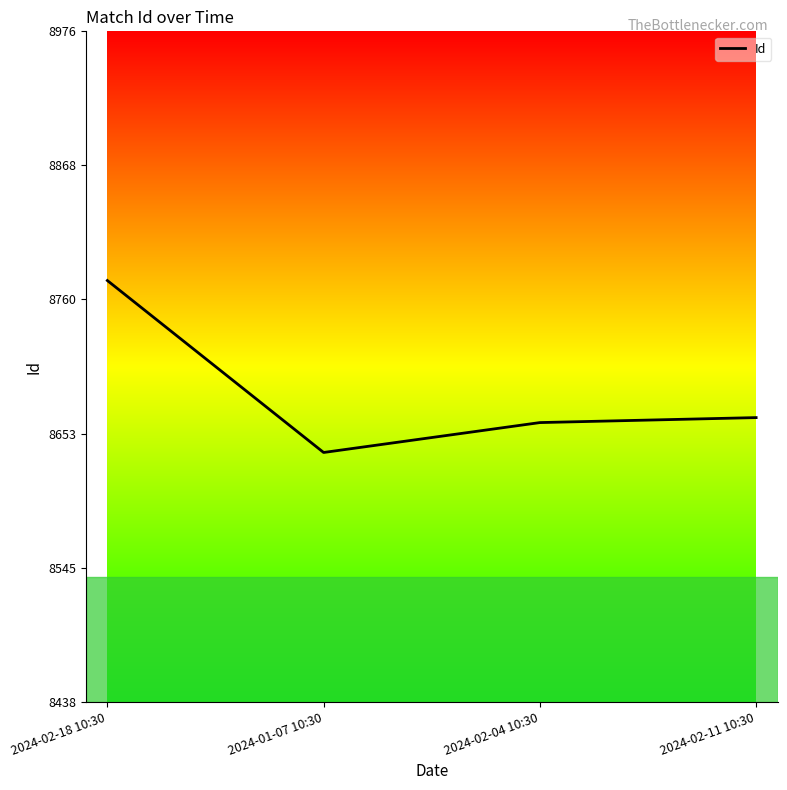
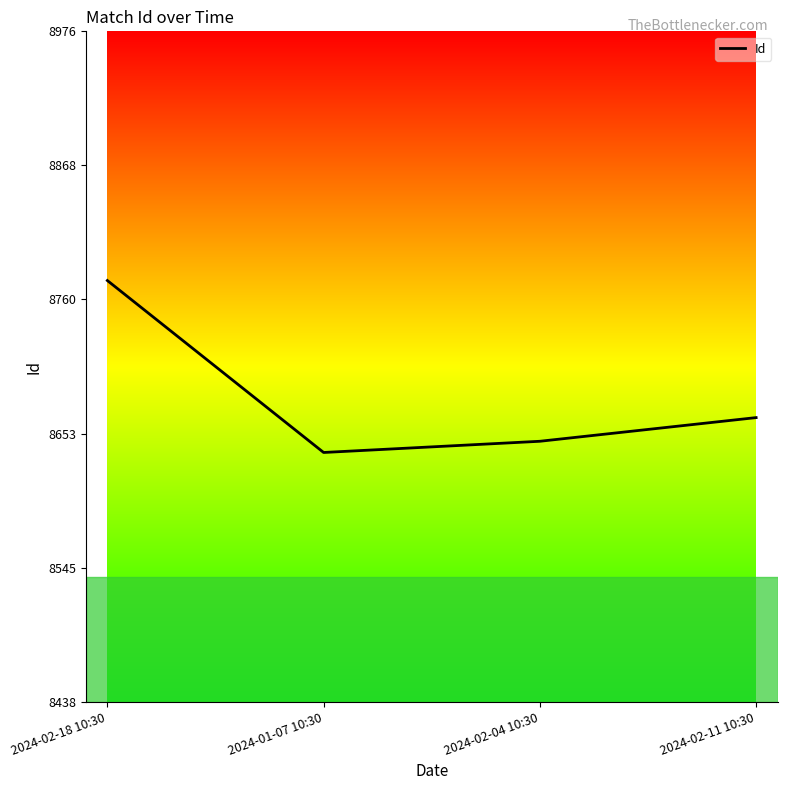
2024-02-04 10:30: 8662 -> 8647
